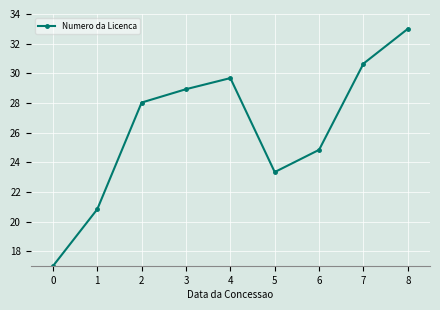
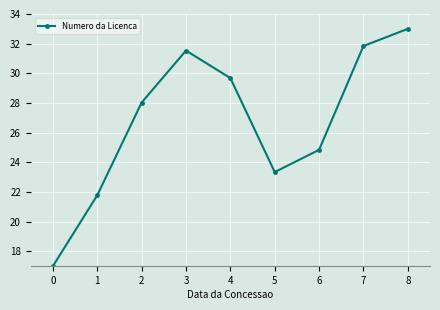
1: 20.8 -> 21.8
3: 28.9 -> 31.5
7: 30.7 -> 31.8
